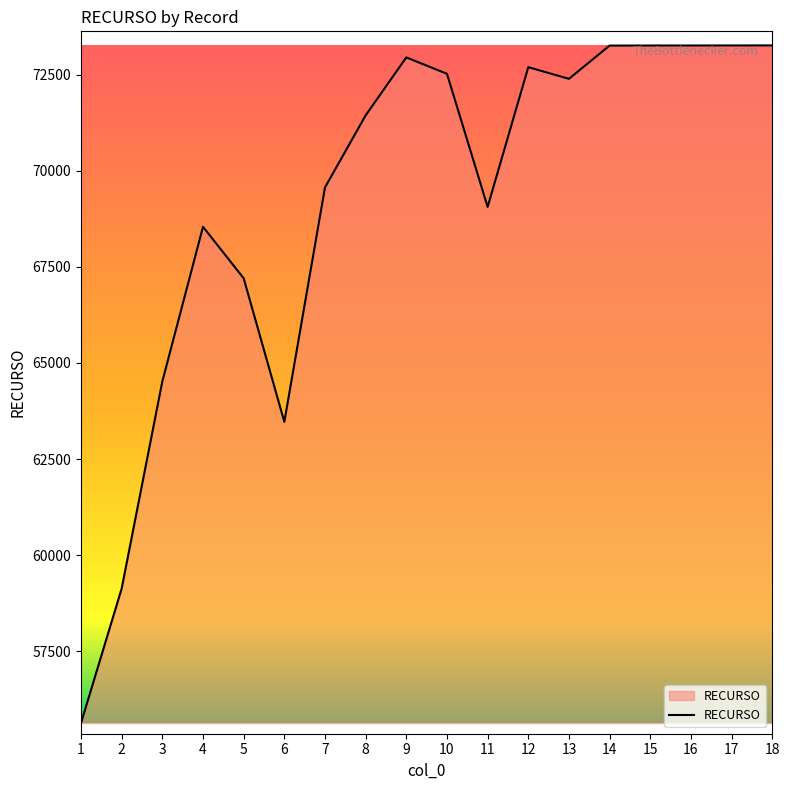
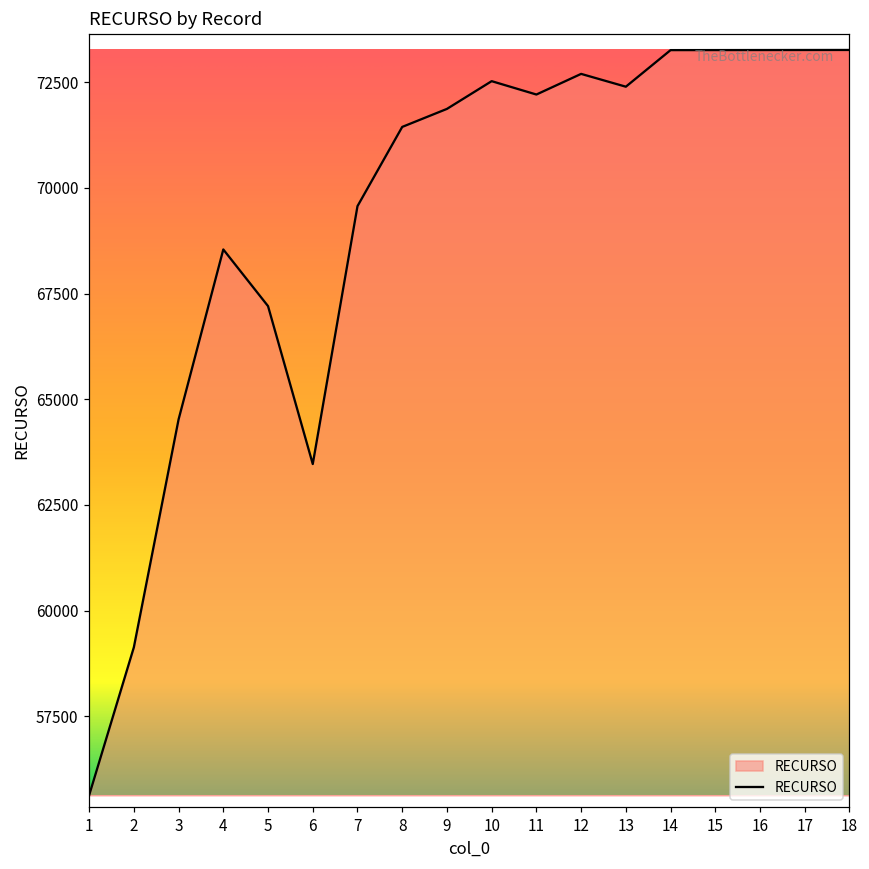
9: 72900 -> 71900
11: 69100 -> 72200
